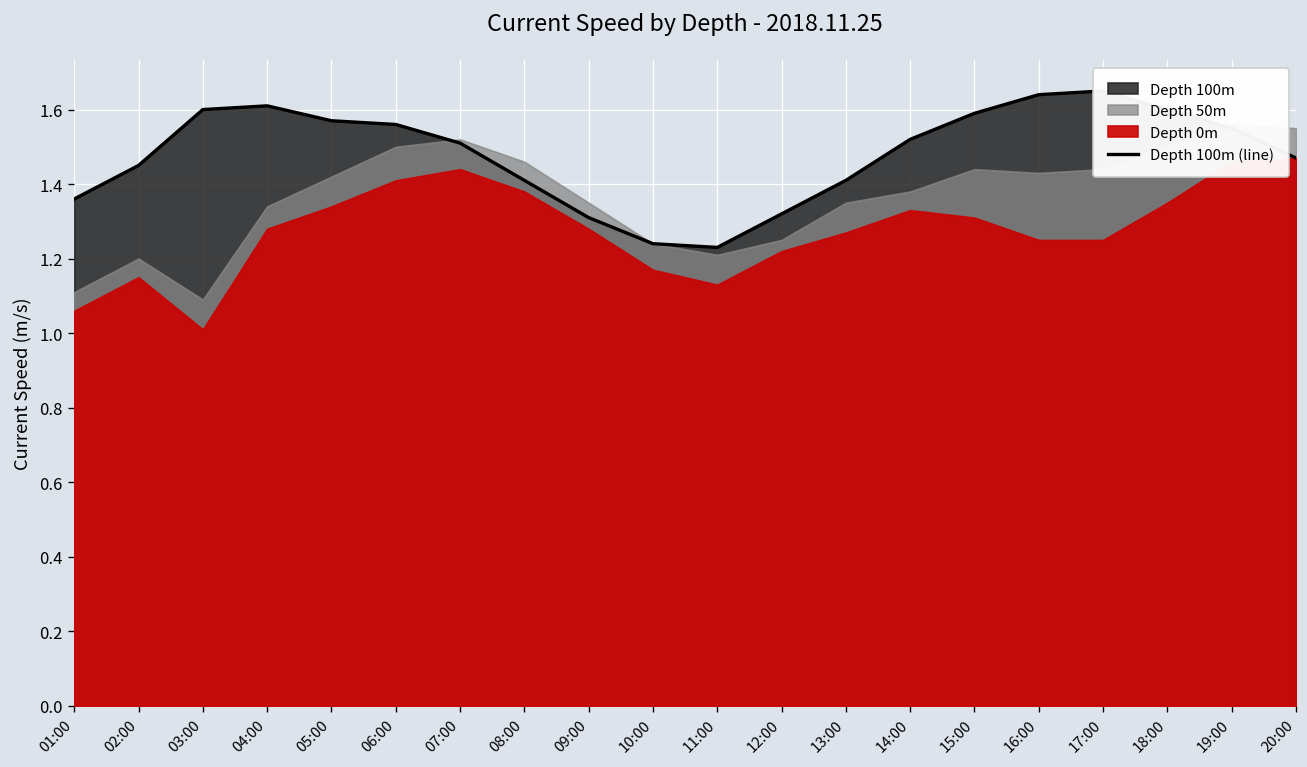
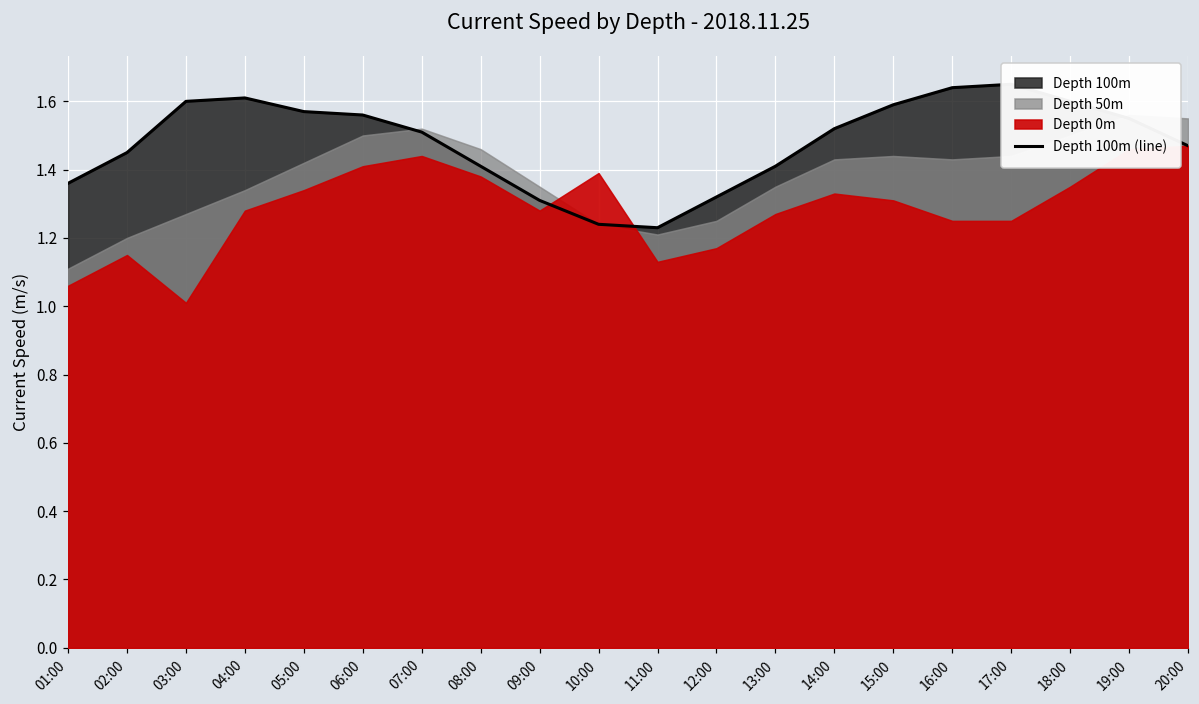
Depth 50m, 03:00: 1.09 -> 1.27
Depth 0m, 10:00: 1.17 -> 1.39
Depth 0m, 12:00: 1.22 -> 1.17
Depth 50m, 14:00: 1.38 -> 1.43
